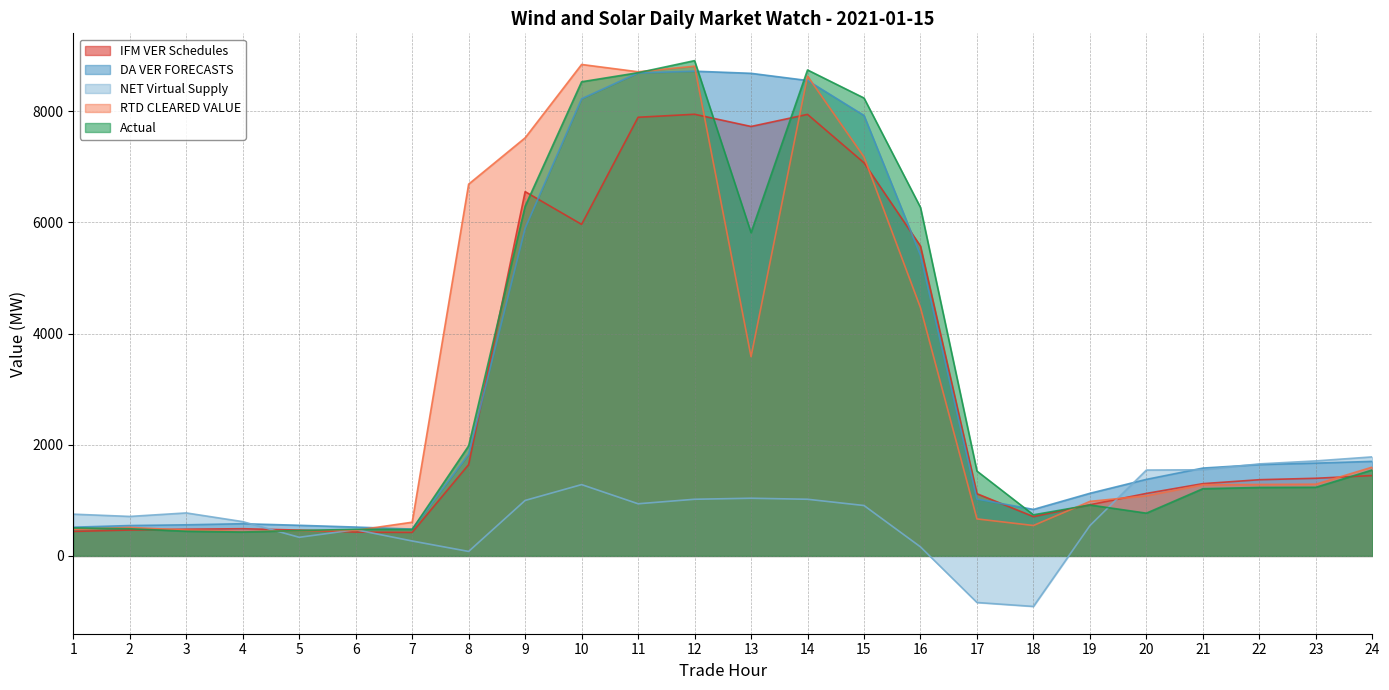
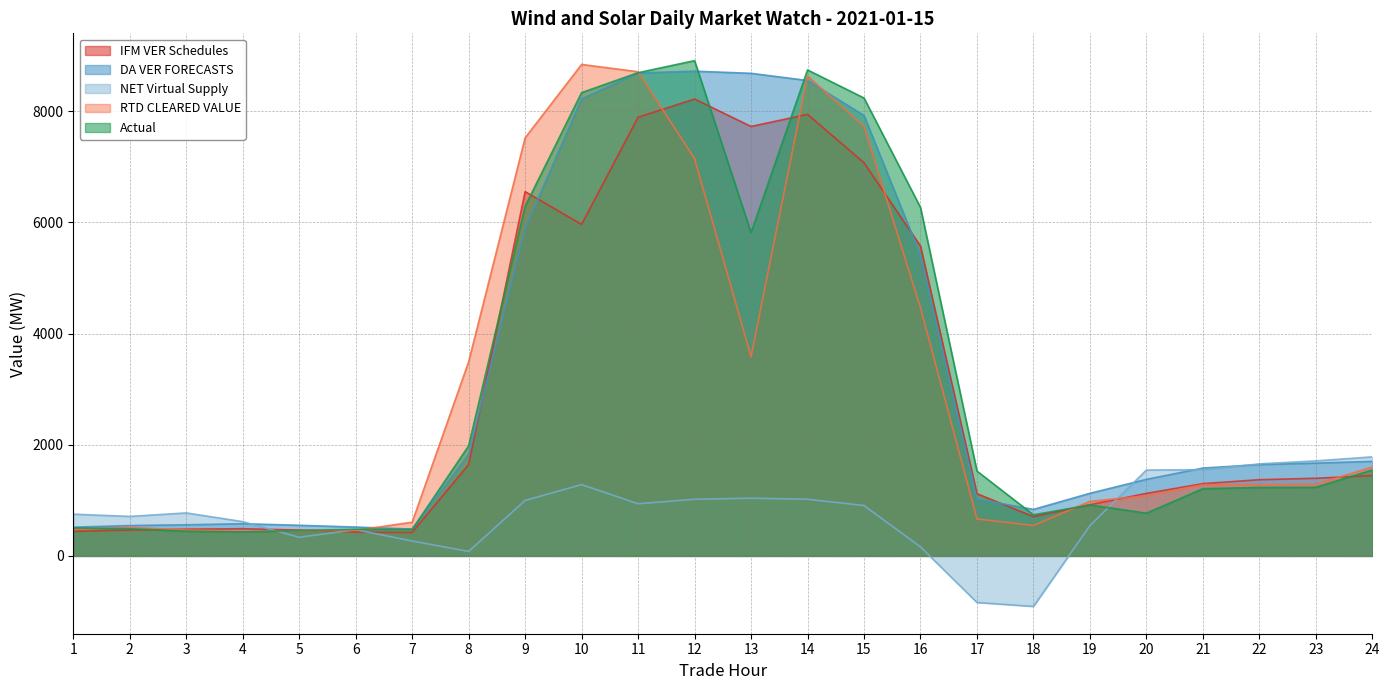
RTD CLEARED VALUE, 8: 6700 -> 3500
Actual, 10: 8500 -> 8300
IFM VER Schedules, 12: 7900 -> 8200
RTD CLEARED VALUE, 12: 8800 -> 7100
RTD CLEARED VALUE, 15: 7200 -> 7700
